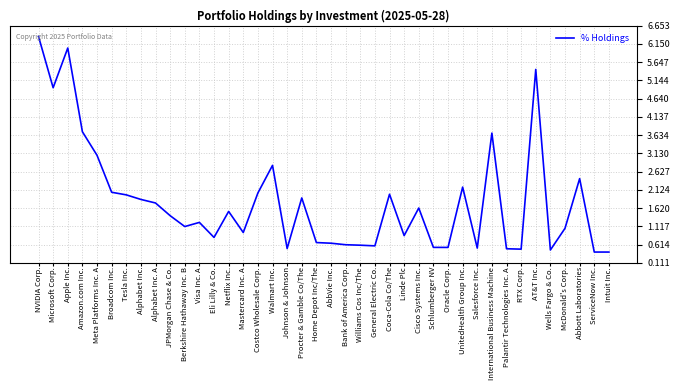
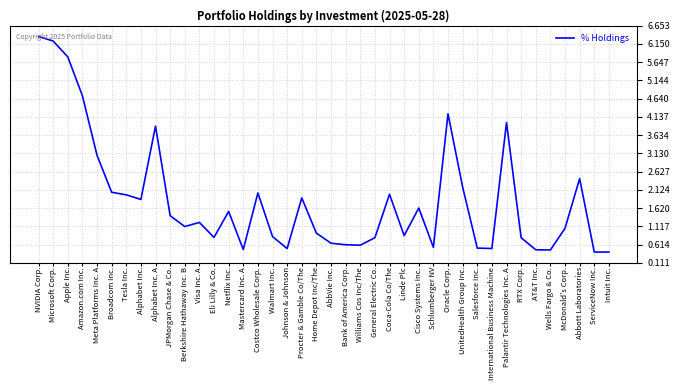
Microsoft Corp.: 4.9 -> 6.2
Apple Inc.: 6.0 -> 5.8
Amazon.com Inc.: 3.7 -> 4.7
Alphabet Inc. A: 1.8 -> 3.9
Mastercard Inc. A: 0.9 -> 0.5
Walmart Inc.: 2.8 -> 0.8
Home Depot Inc/The: 0.7 -> 0.9
General Electric Co.: 0.6 -> 0.8
Oracle Corp.: 0.5 -> 4.2
International Business Machine: 3.7 -> 0.5
Palantir Technologies Inc. A: 0.5 -> 4.0
RTX Corp.: 0.5 -> 0.8
AT&T Inc.: 5.4 -> 0.5
